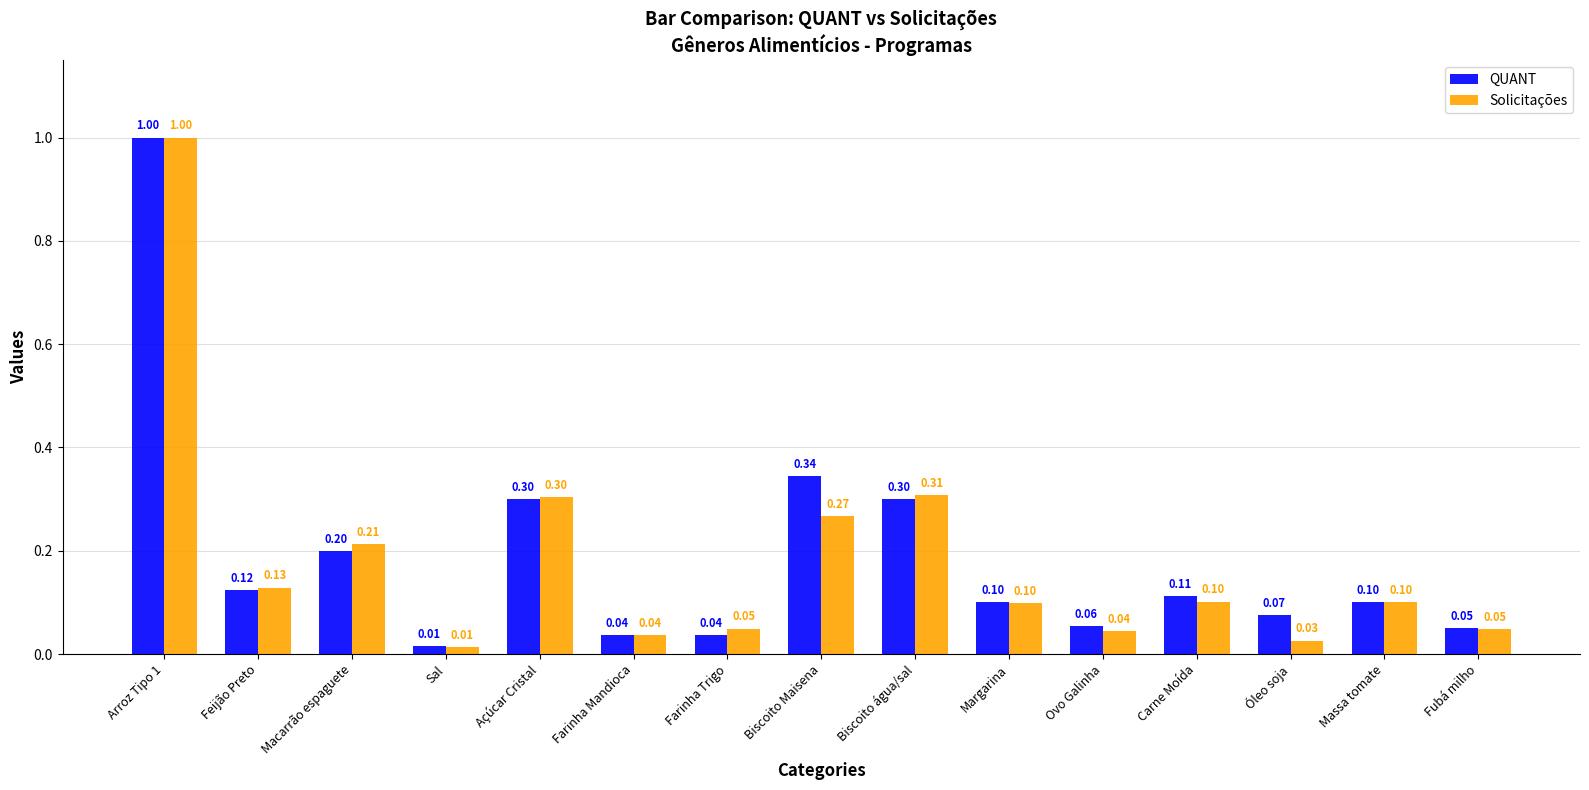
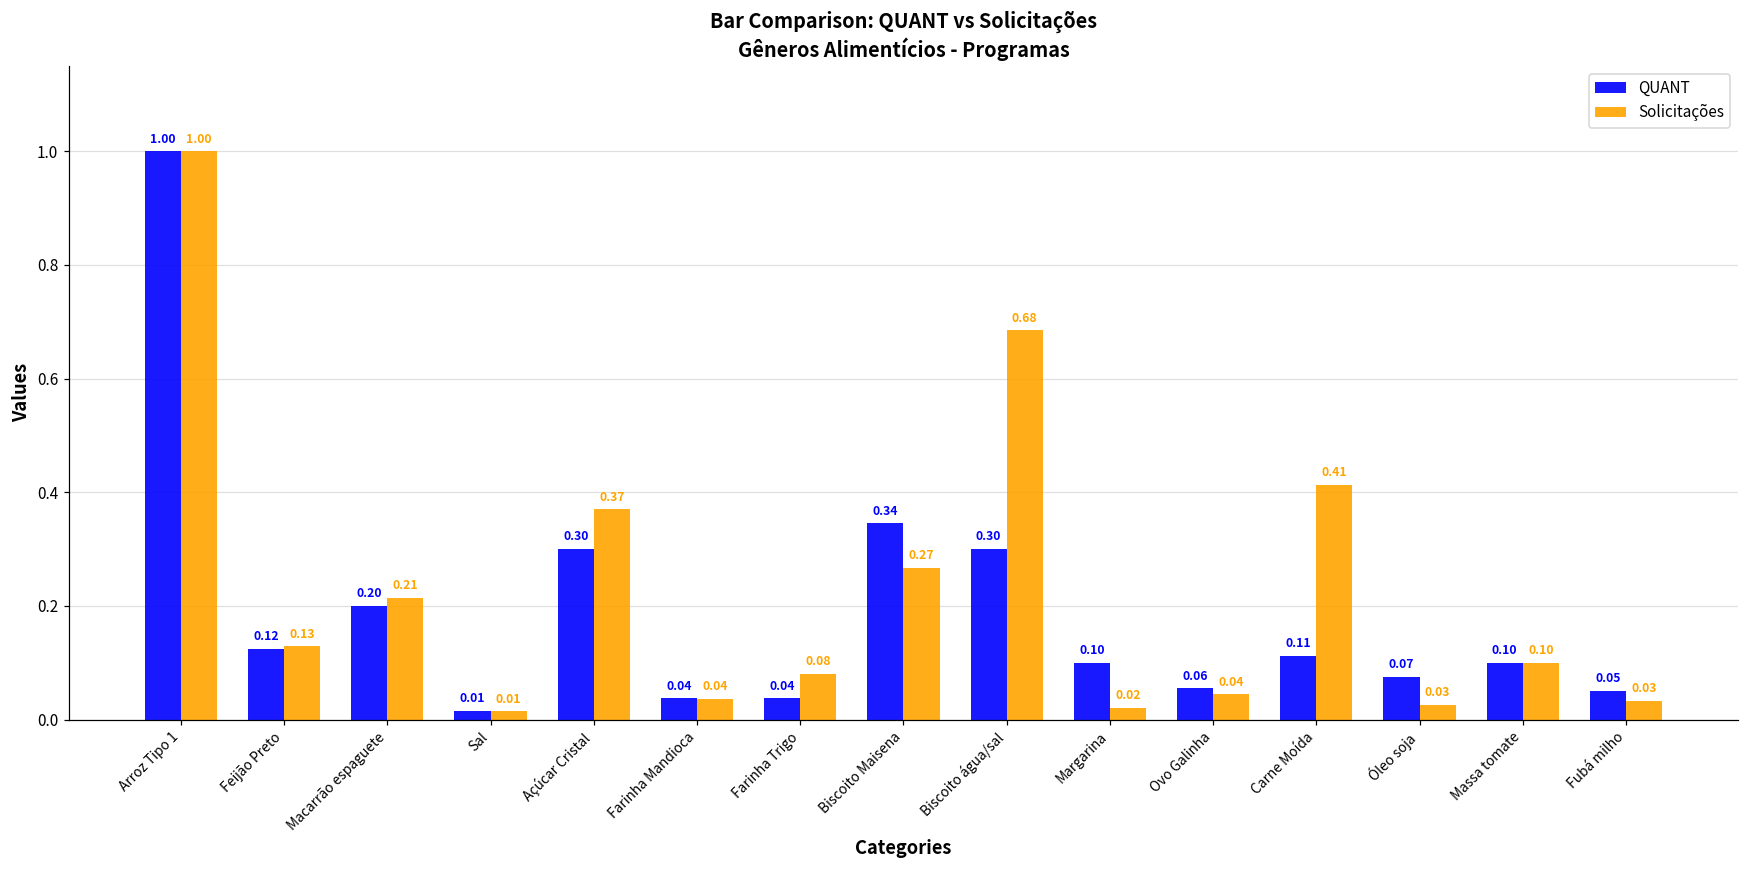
Solicitações, Açúcar Cristal: 0.30 -> 0.37
Solicitações, Farinha Trigo: 0.05 -> 0.08
Solicitações, Biscoito água/sal: 0.31 -> 0.68
Solicitações, Margarina: 0.10 -> 0.02
Solicitações, Carne Moída: 0.10 -> 0.41
Solicitações, Fubá milho: 0.05 -> 0.03
